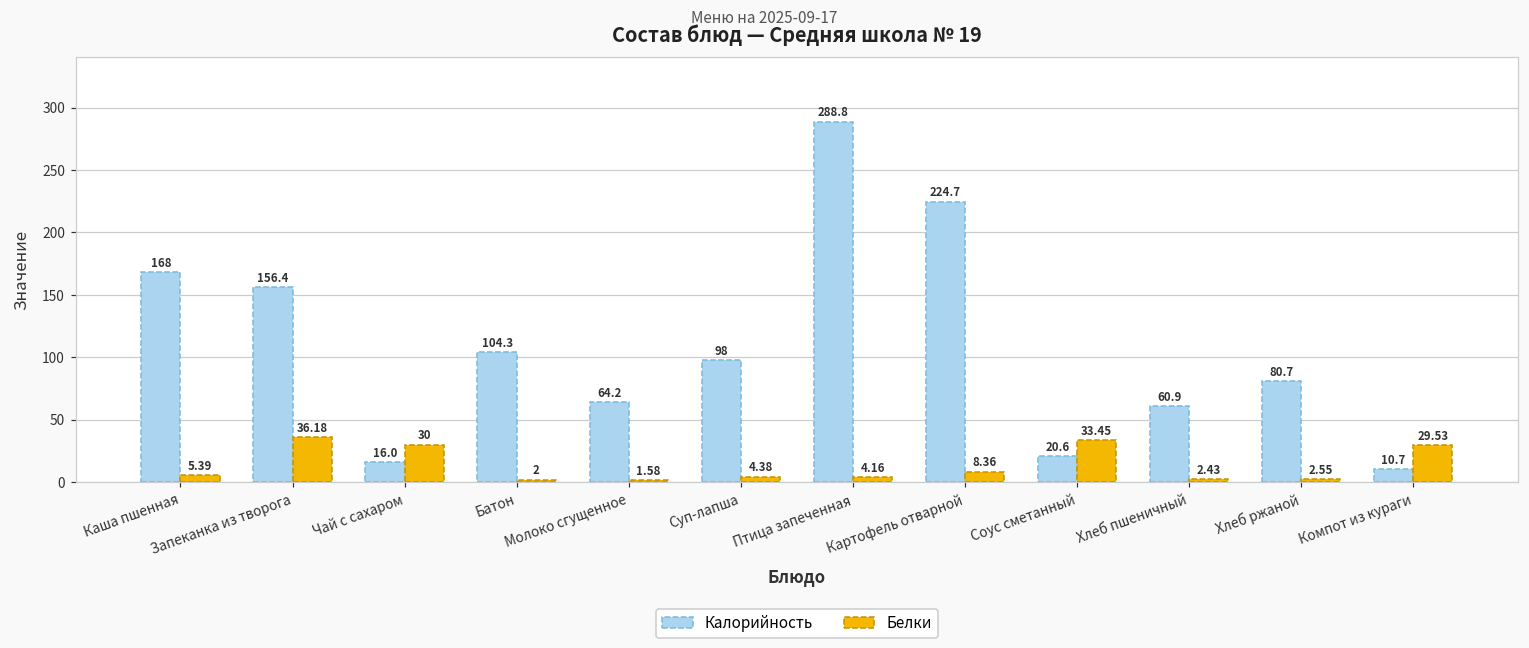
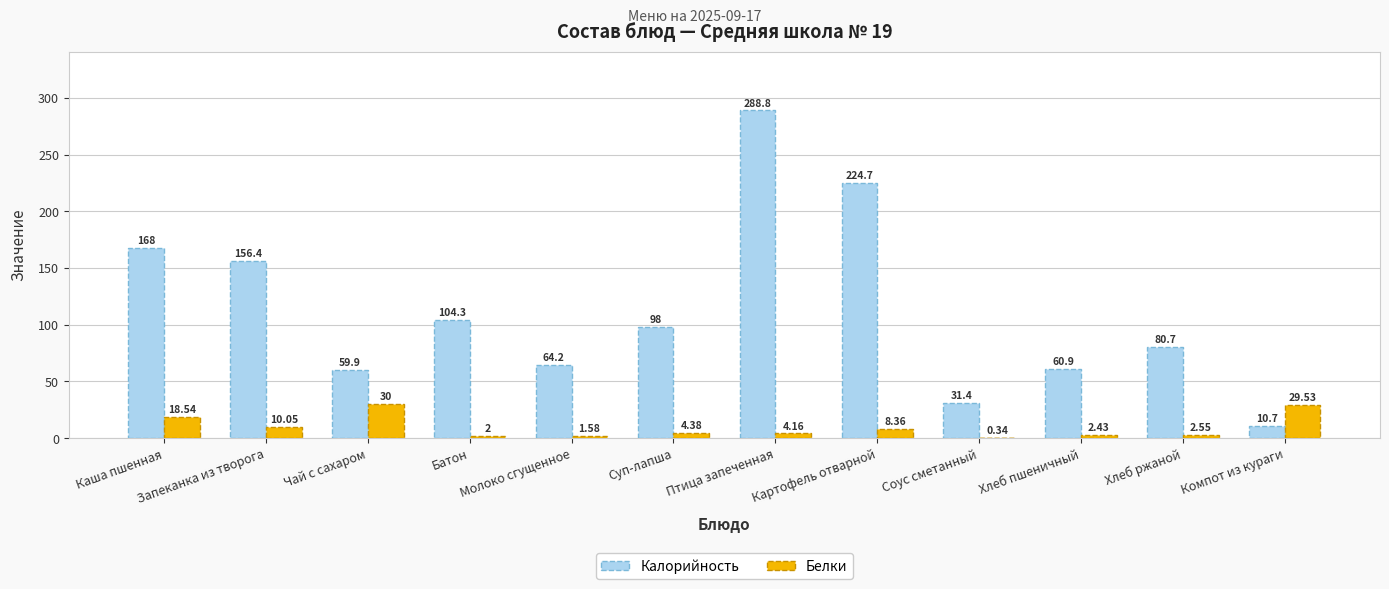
Белки, Каша пшенная: 5.39 -> 18.54
Белки, Запеканка из творога: 36.18 -> 10.05
Калорийность, Чай с сахаром: 16.0 -> 59.9
Калорийность, Соус сметанный: 20.6 -> 31.4
Белки, Соус сметанный: 33.45 -> 0.34
